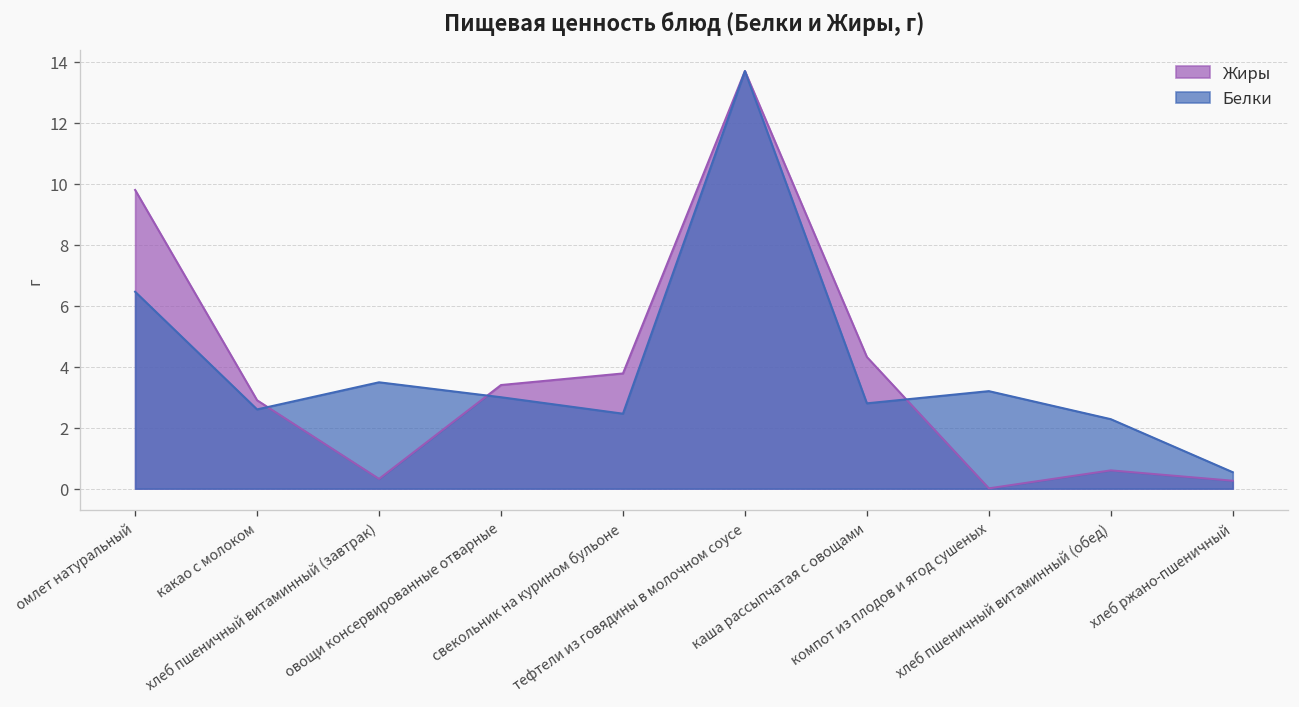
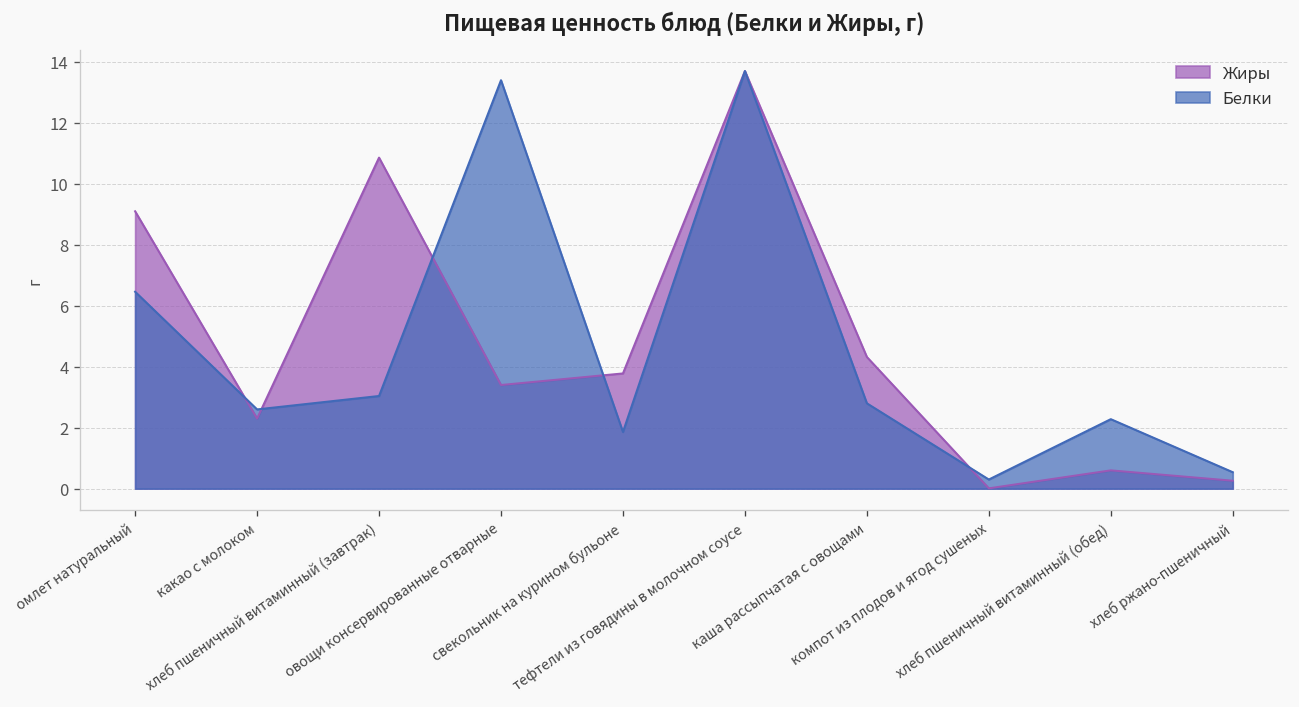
Жиры, омлет натуральный: 9.8 -> 9.1
Жиры, какао с молоком: 2.9 -> 2.3
Жиры, хлеб пшеничный витаминный (завтрак): 0.3 -> 10.9
Белки, хлеб пшеничный витаминный (завтрак): 3.5 -> 3.0
Белки, овощи консервированные отварные: 3.0 -> 13.4
Белки, свекольник на курином бульоне: 2.5 -> 1.9
Белки, компот из плодов и ягод сушеных: 3.2 -> 0.3
